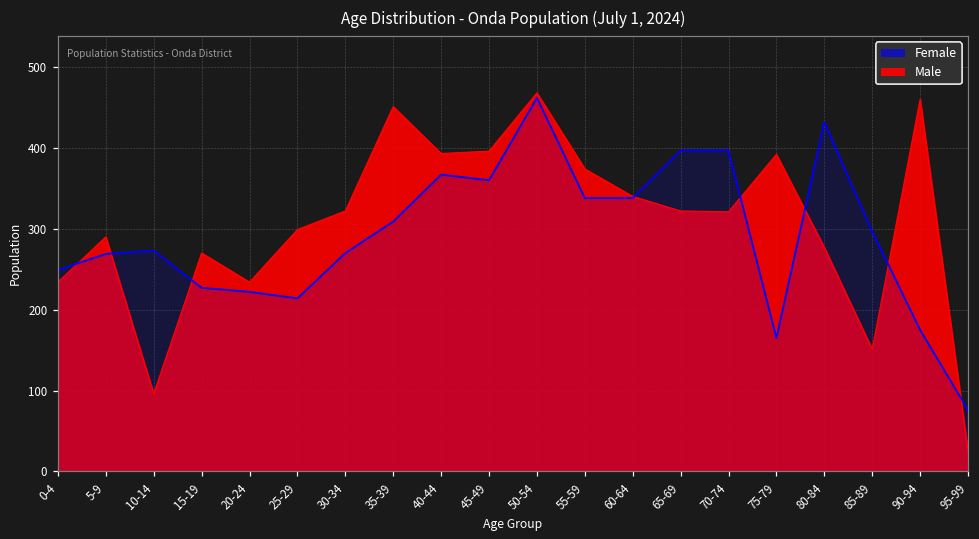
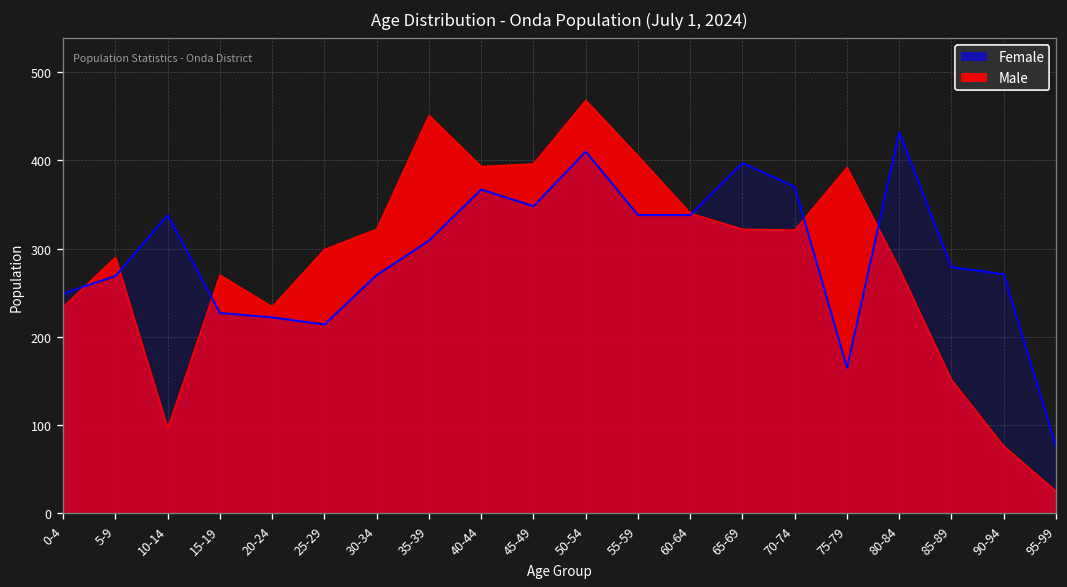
Female, 10-14: 270 -> 340
Female, 45-49: 360 -> 350
Female, 50-54: 460 -> 410
Male, 55-59: 370 -> 410
Female, 70-74: 400 -> 370
Female, 85-89: 300 -> 280
Male, 90-94: 460 -> 80
Female, 90-94: 180 -> 270
